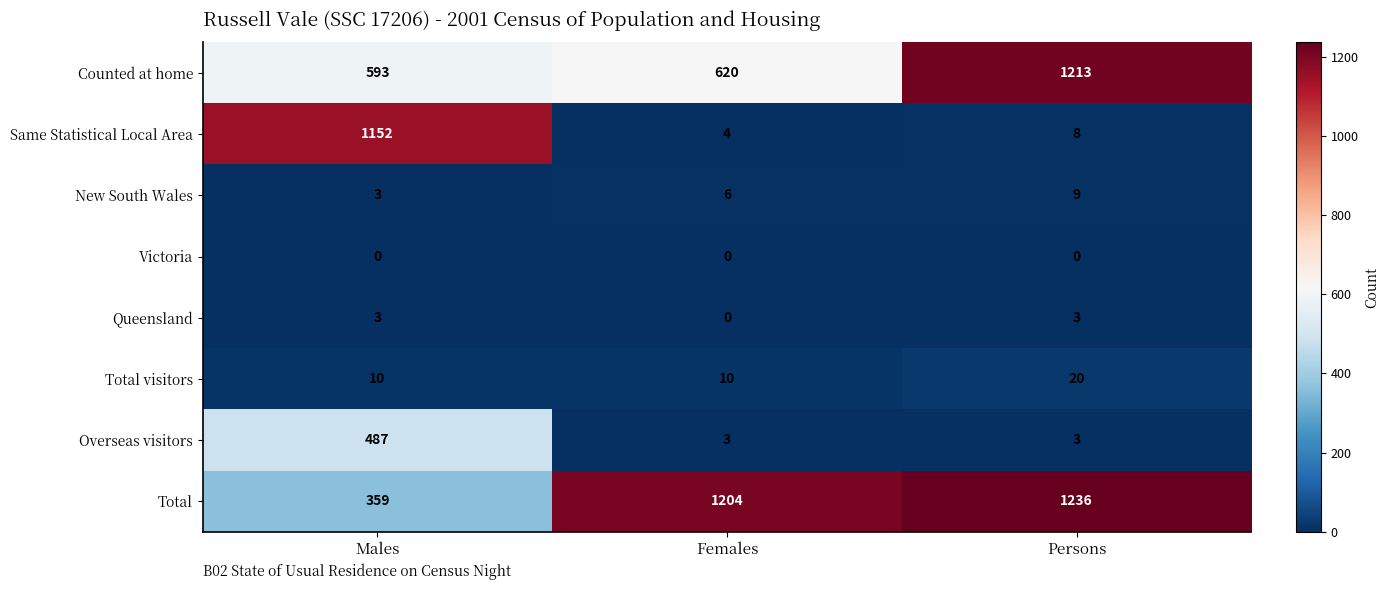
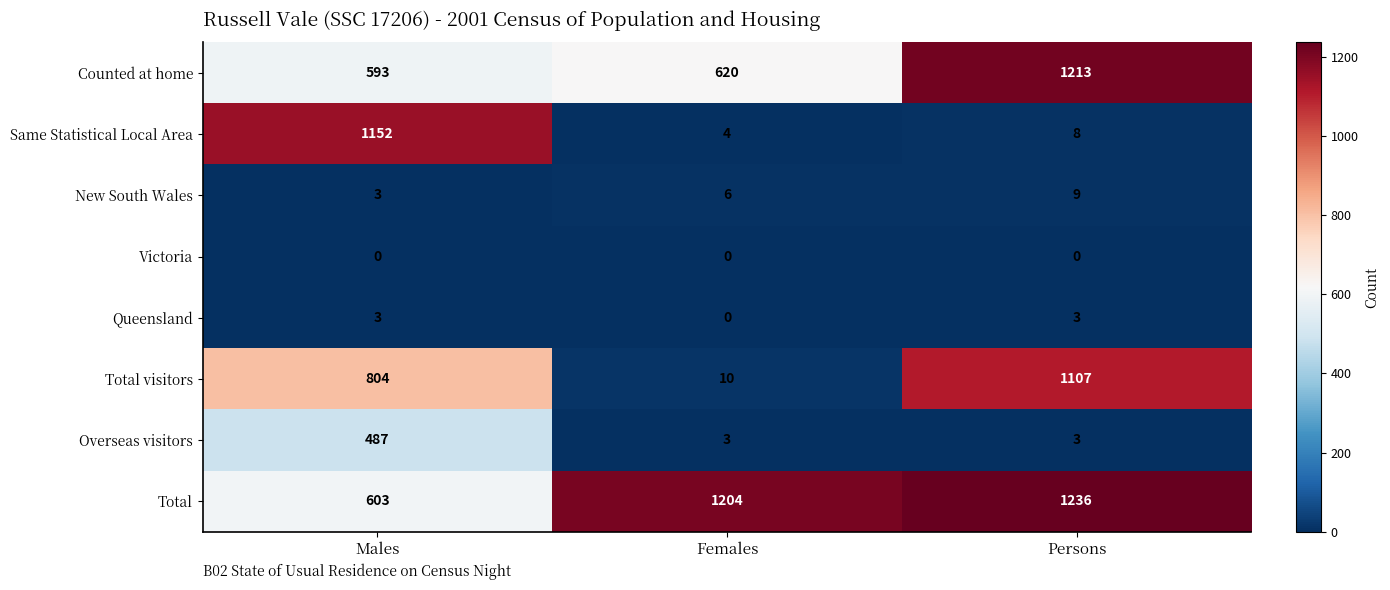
Total visitors, Males: 10 -> 804
Total visitors, Persons: 20 -> 1107
Total, Males: 359 -> 603
